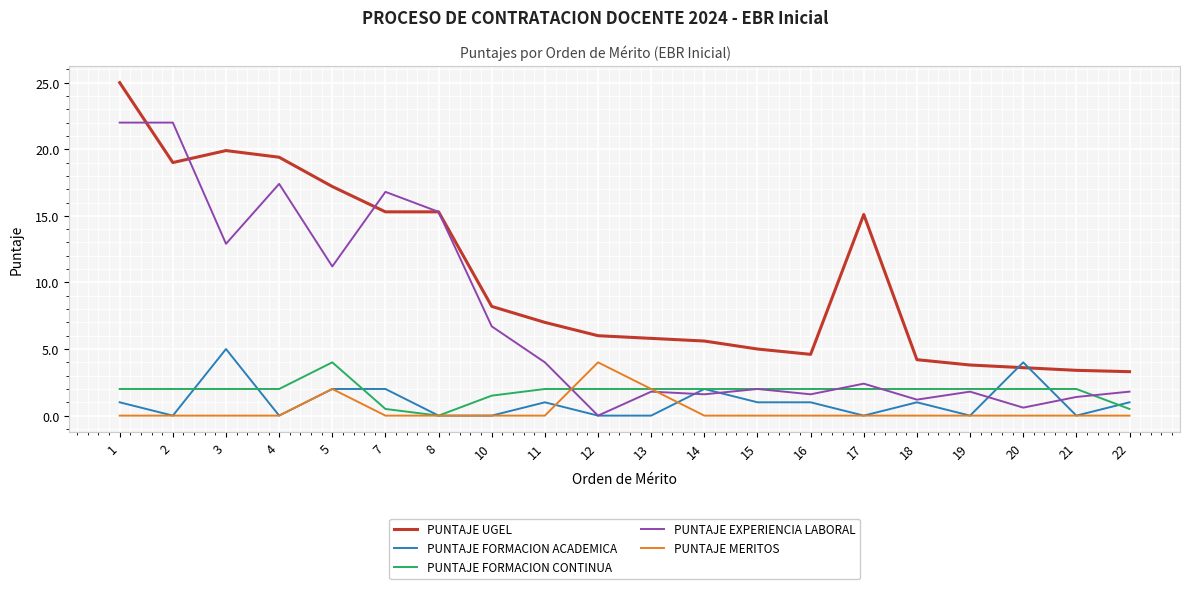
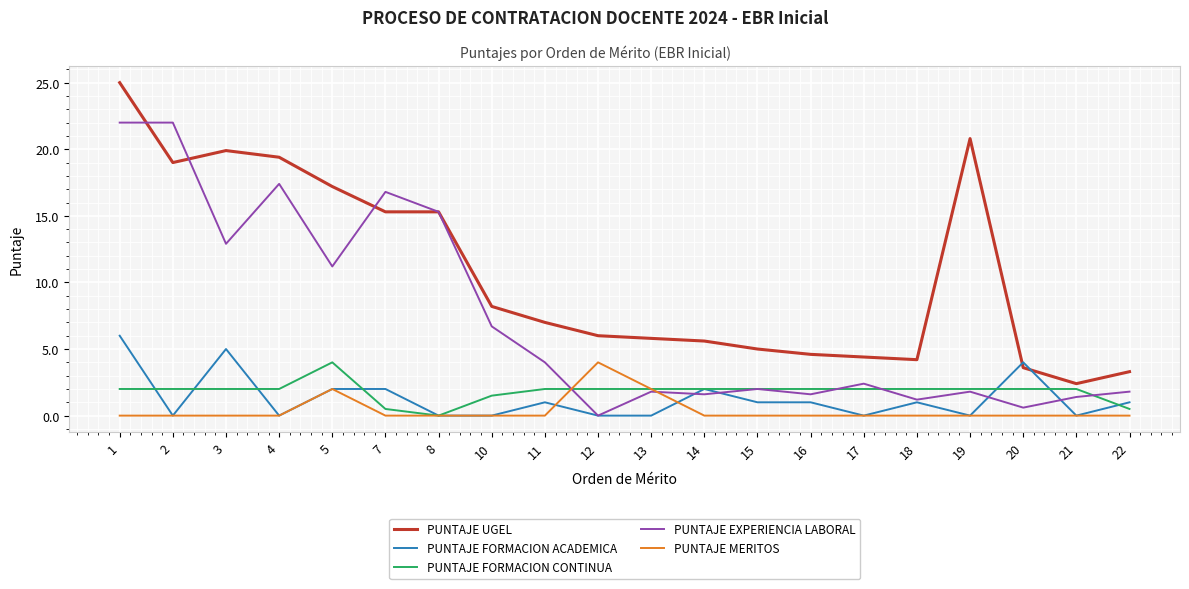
PUNTAJE FORMACION ACADEMICA, 1: 1 -> 6
PUNTAJE UGEL, 17: 15.1 -> 4.4
PUNTAJE UGEL, 19: 3.8 -> 20.8
PUNTAJE UGEL, 21: 3.4 -> 2.4
